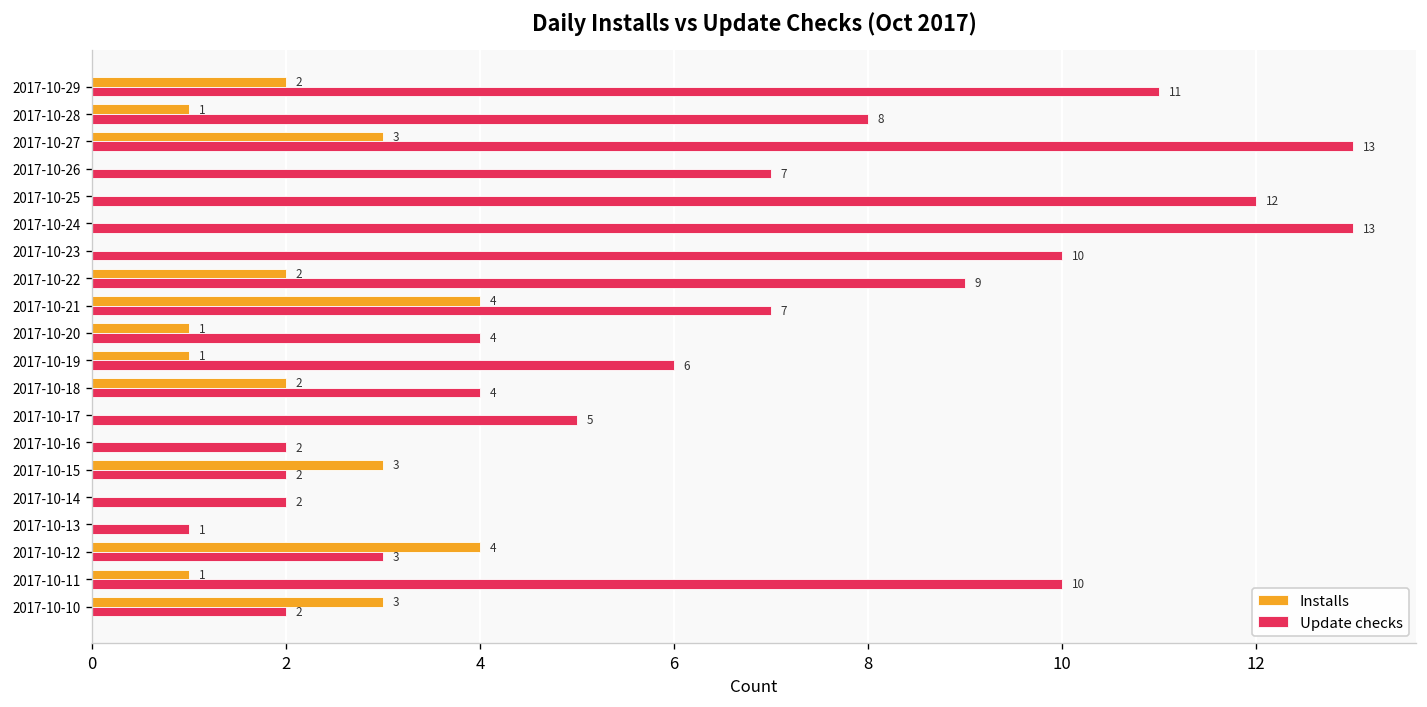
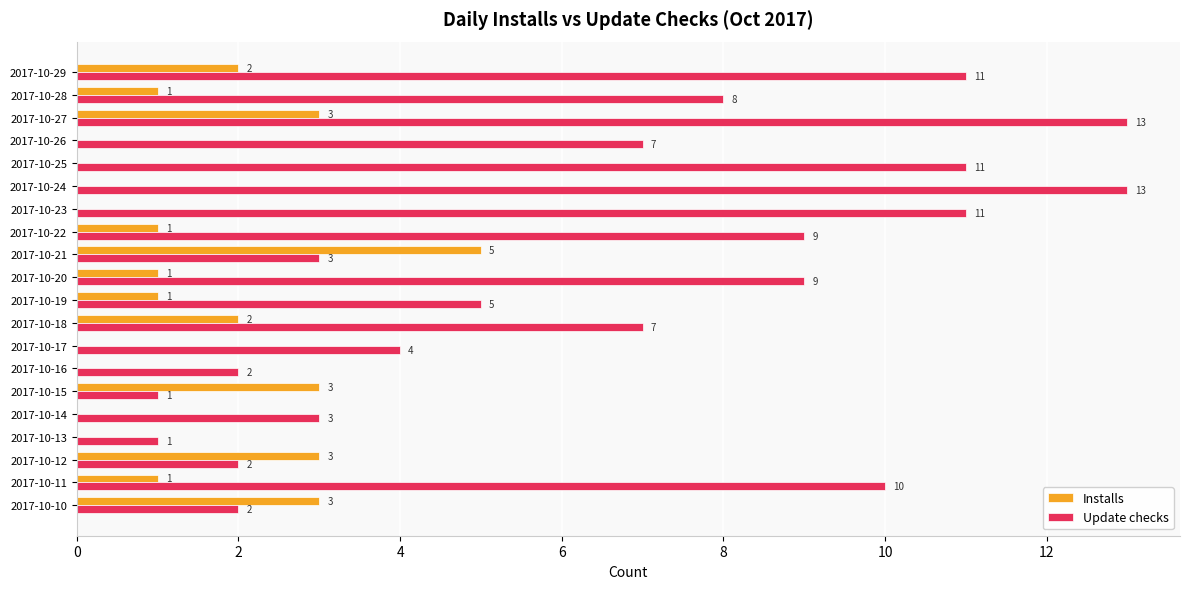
Update checks, 2017-10-25: 12 -> 11
Update checks, 2017-10-23: 10 -> 11
Installs, 2017-10-22: 2 -> 1
Installs, 2017-10-21: 4 -> 5
Update checks, 2017-10-21: 7 -> 3
Update checks, 2017-10-20: 4 -> 9
Update checks, 2017-10-19: 6 -> 5
Update checks, 2017-10-18: 4 -> 7
Update checks, 2017-10-17: 5 -> 4
Update checks, 2017-10-15: 2 -> 1
Update checks, 2017-10-14: 2 -> 3
Installs, 2017-10-12: 4 -> 3
Update checks, 2017-10-12: 3 -> 2
